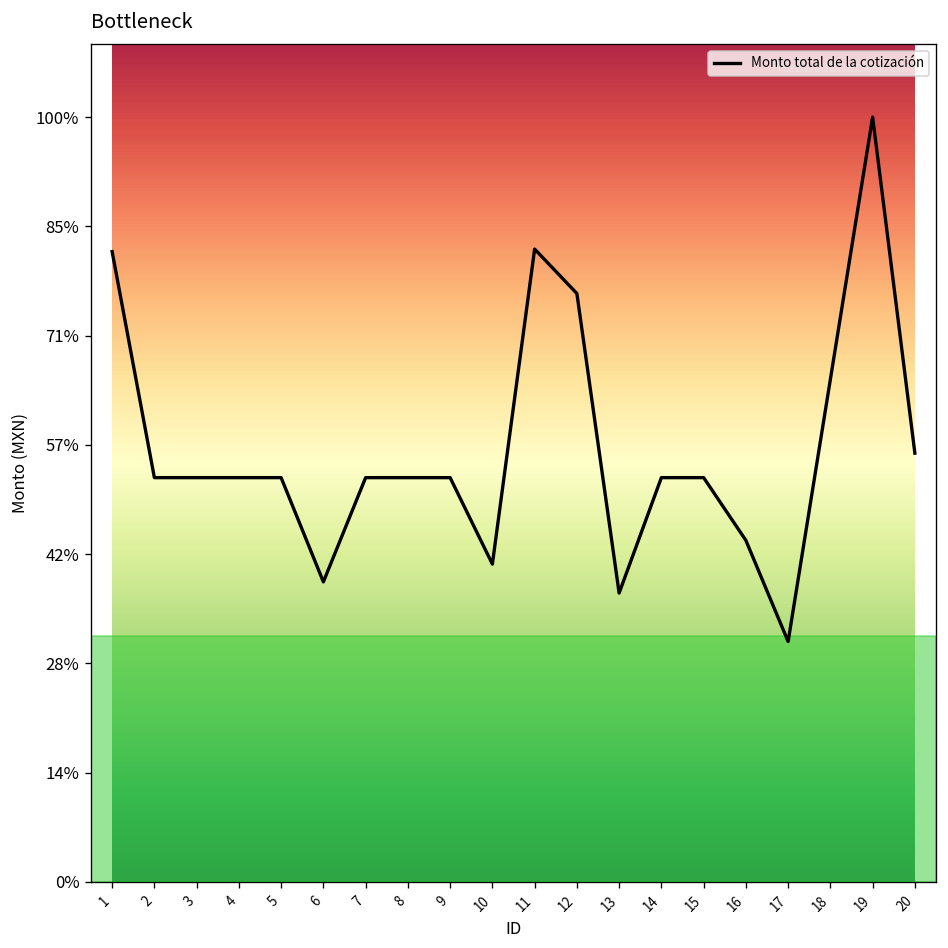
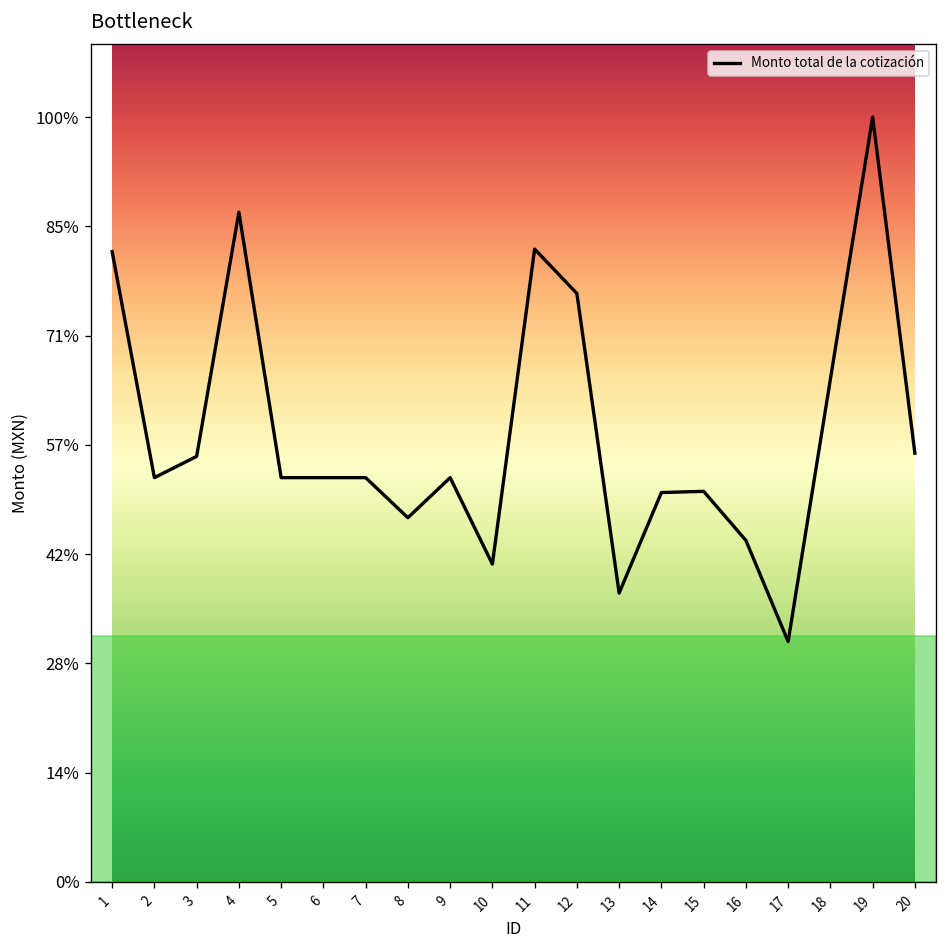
3: 53% -> 56%
4: 53% -> 88%
6: 39% -> 53%
8: 53% -> 48%
14: 53% -> 51%
15: 53% -> 51%
